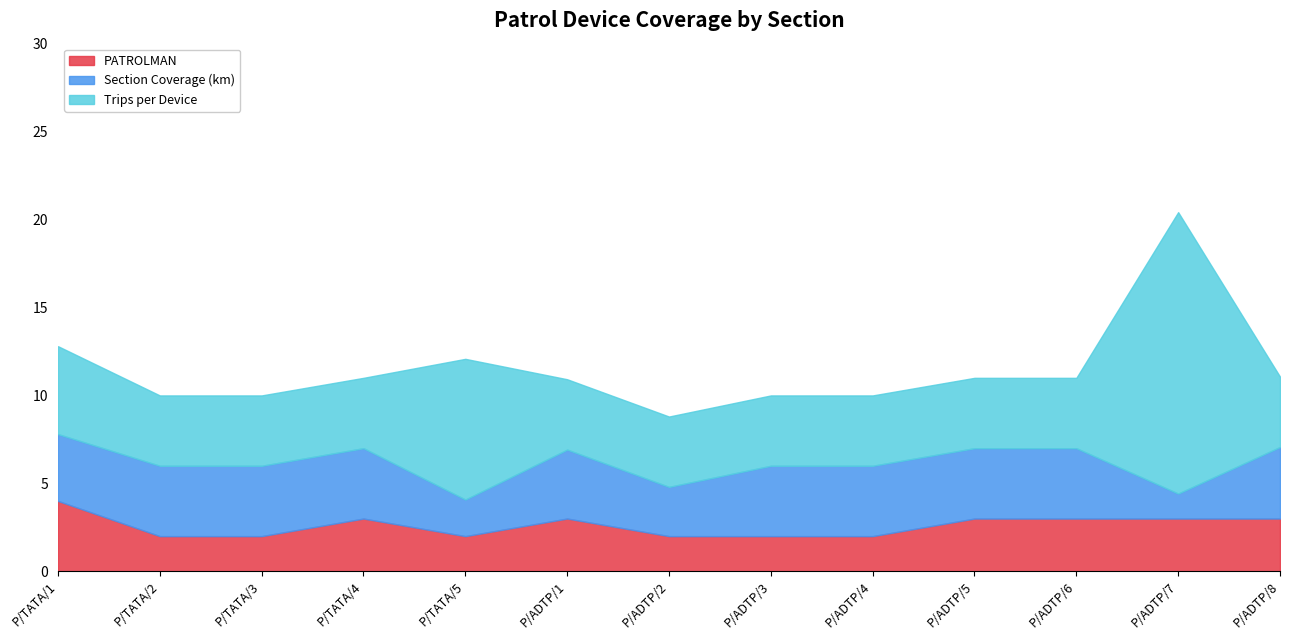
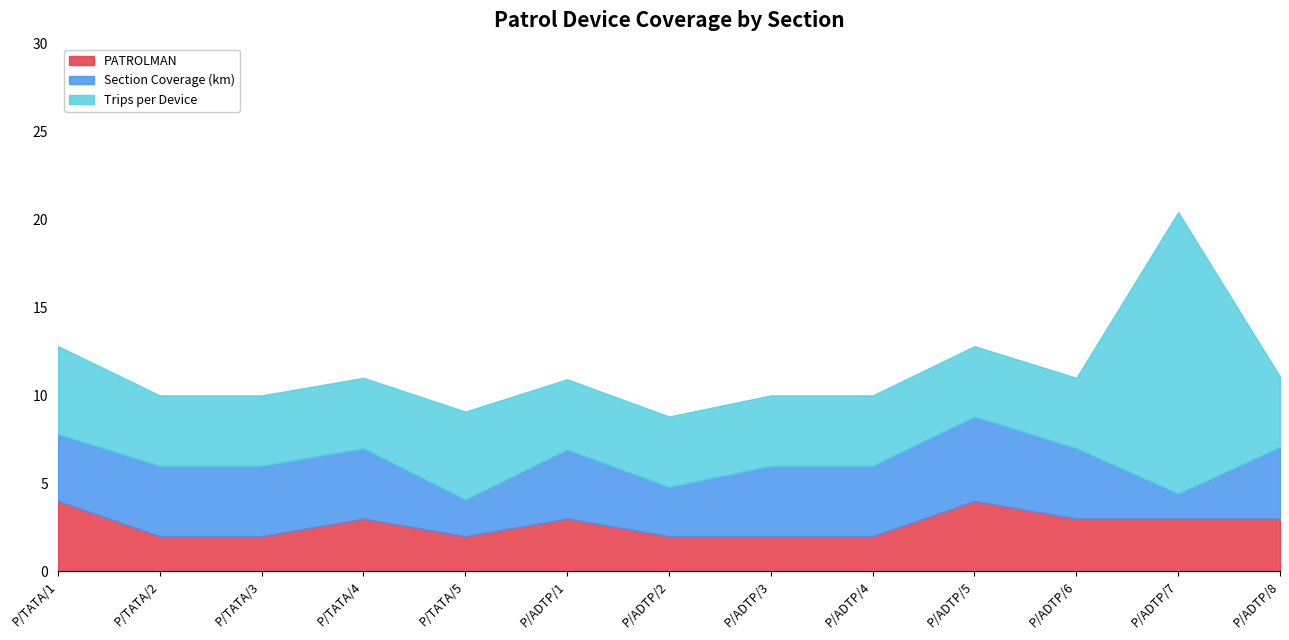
Trips per Device, P/TATA/5: 8 -> 5
PATROLMAN, P/ADTP/5: 3 -> 4
Section Coverage (km), P/ADTP/5: 4.0 -> 4.8
